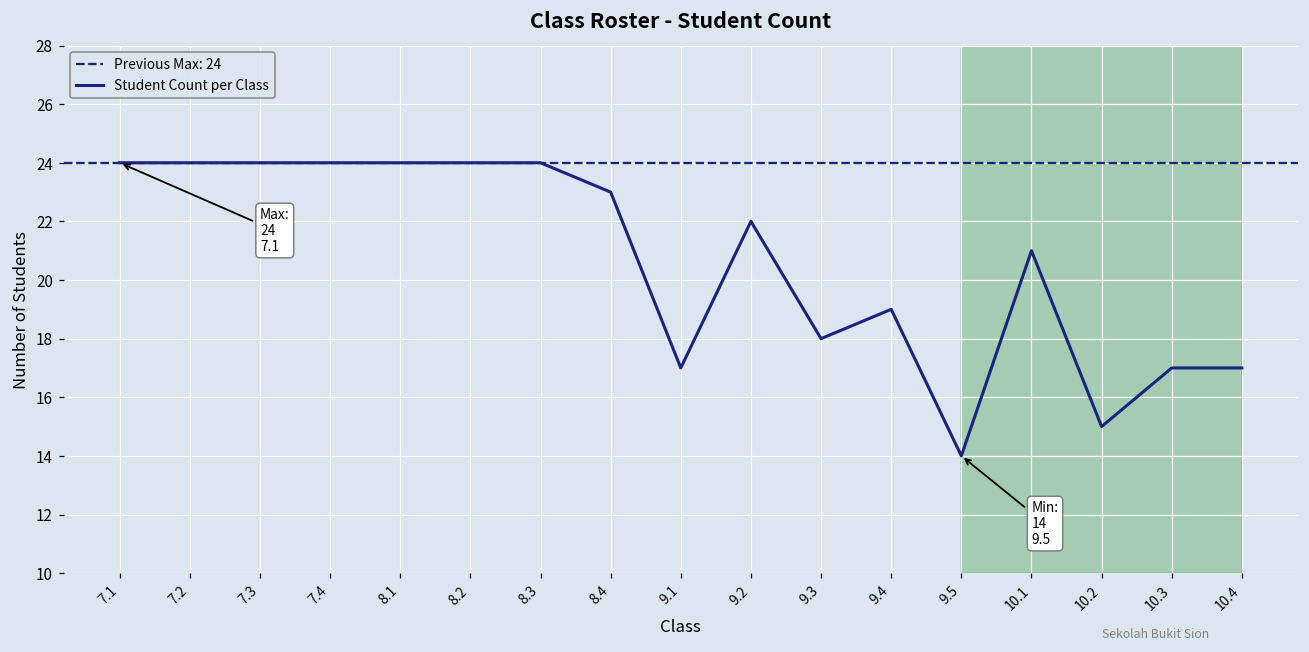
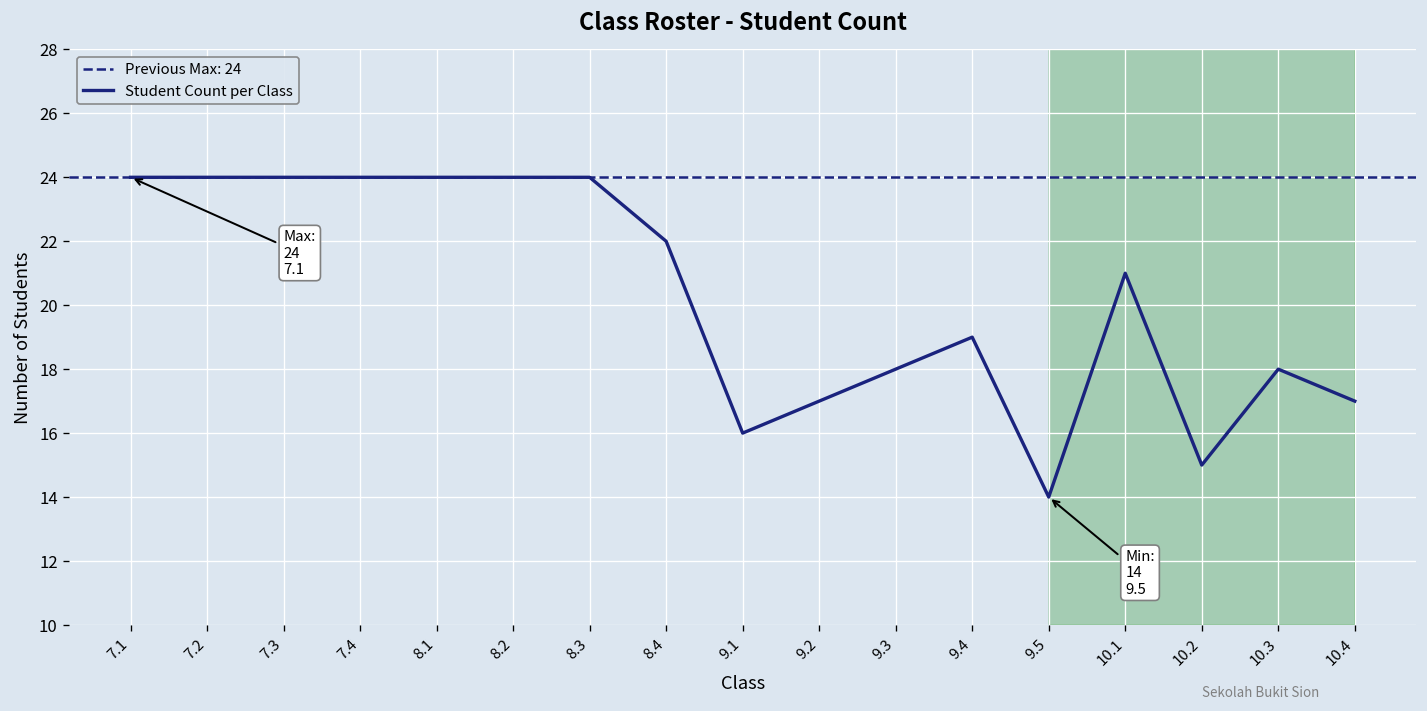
8.4: 23 -> 22
9.1: 17 -> 16
9.2: 22 -> 17
10.3: 17 -> 18
